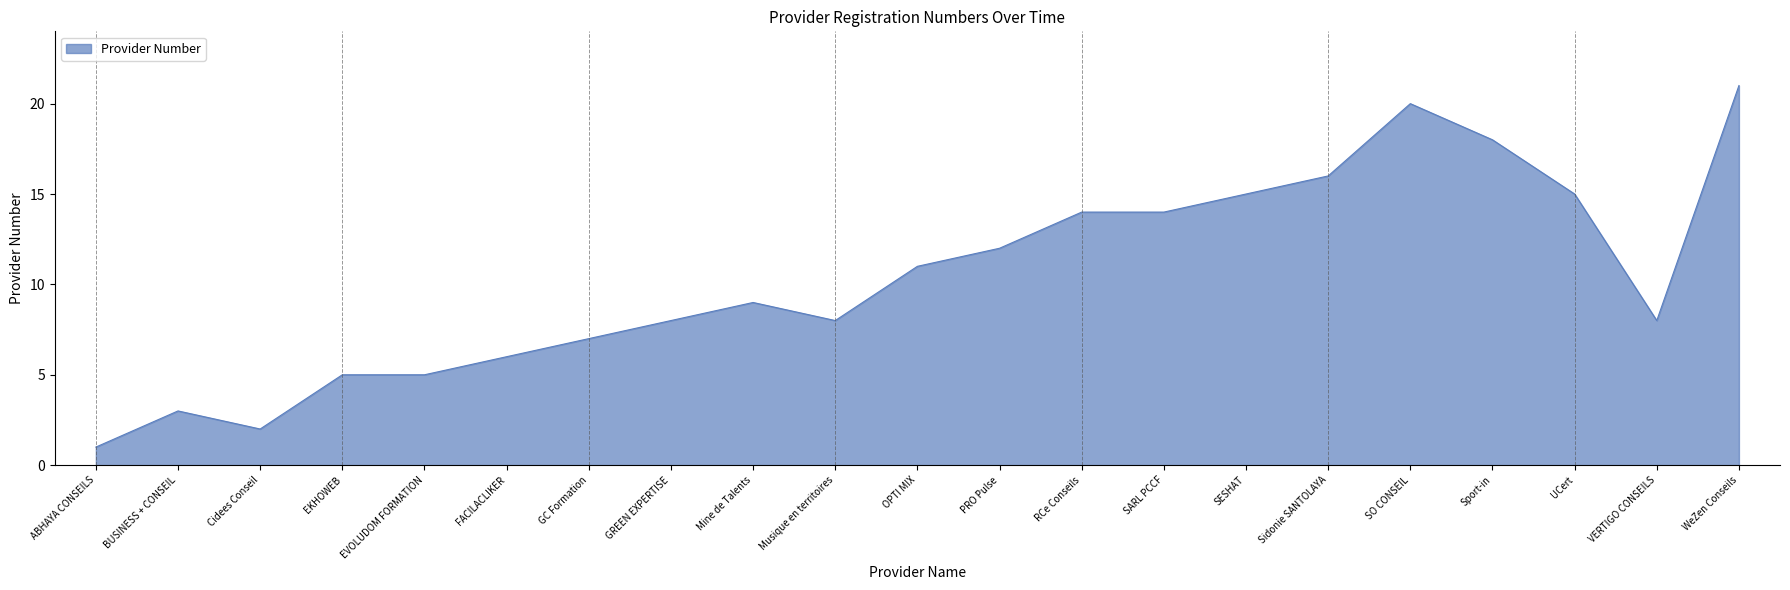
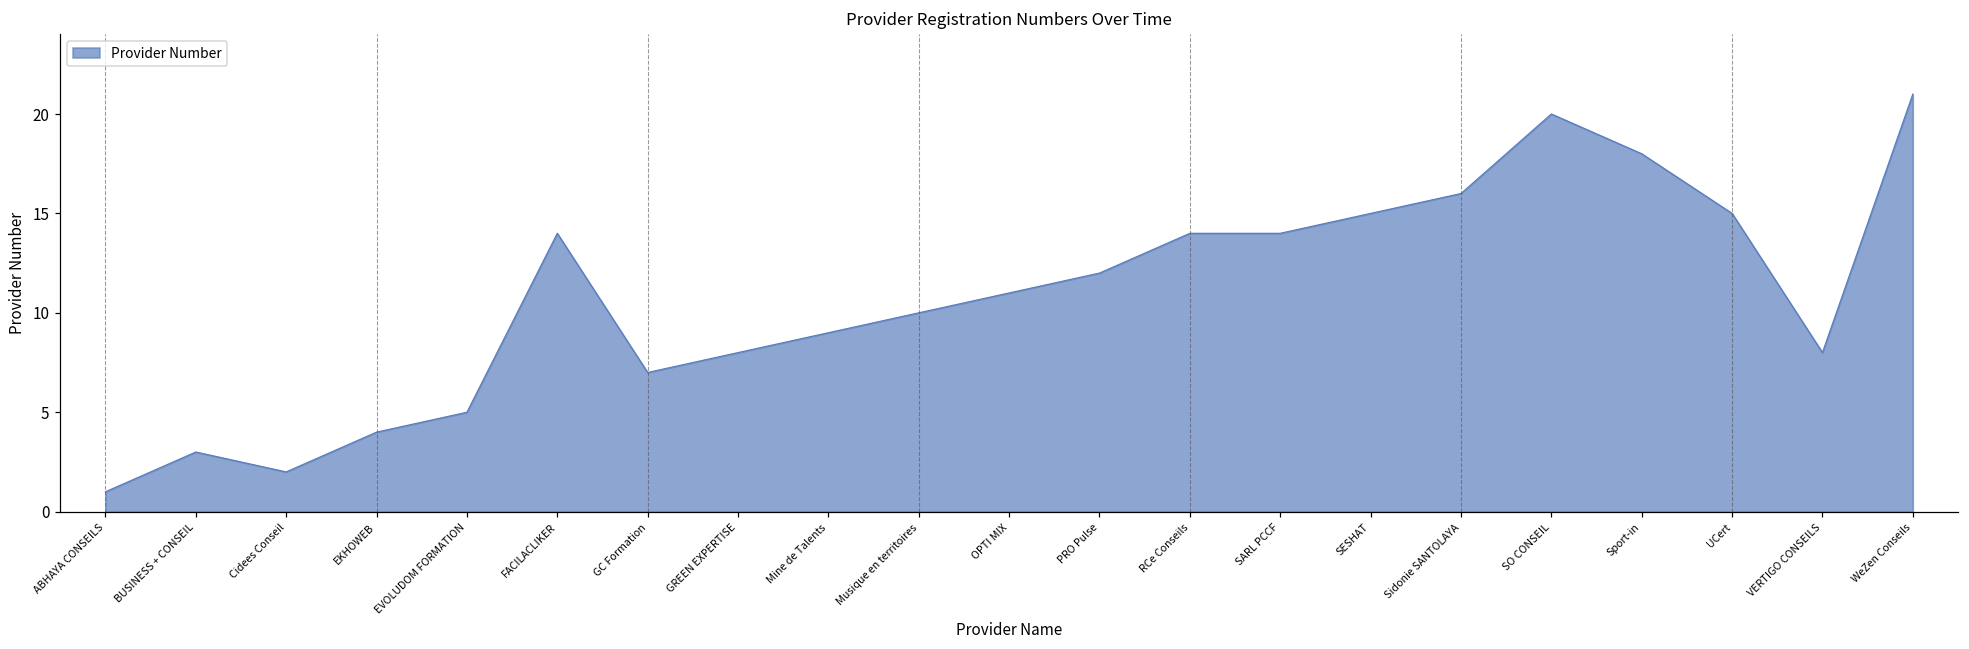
EKHOWEB: 5 -> 4
FACILACLIKER: 6 -> 14
Musique en territoires: 8 -> 10
